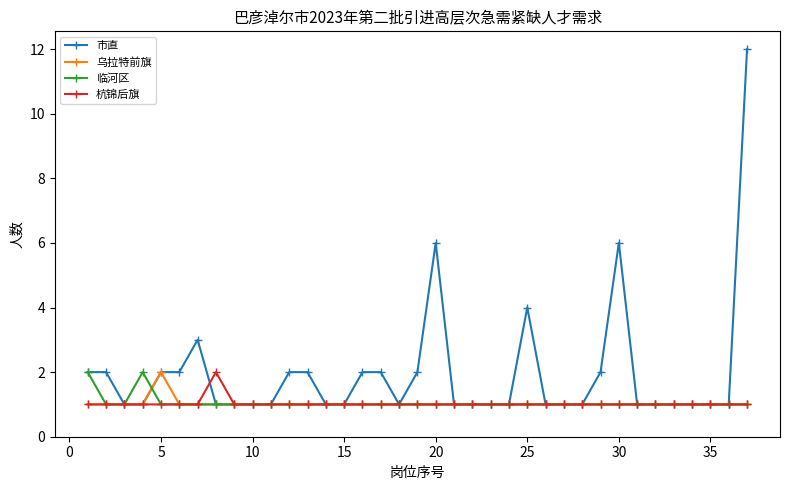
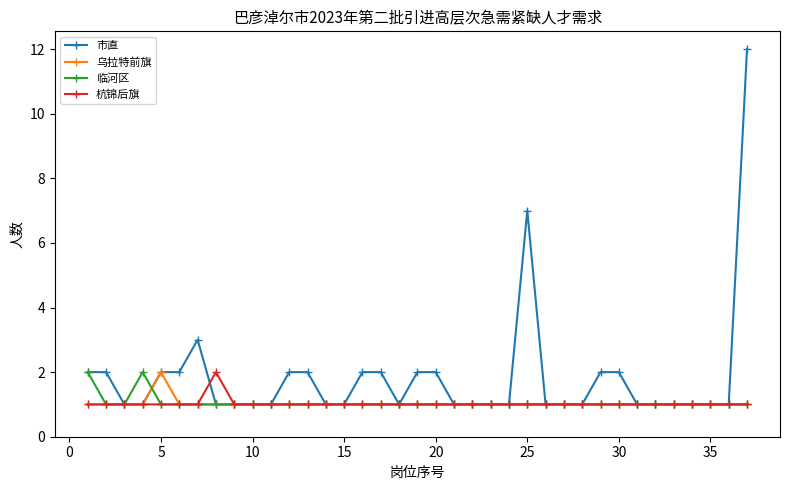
市直, 20: 6 -> 2
市直, 25: 4 -> 7
市直, 30: 6 -> 2
